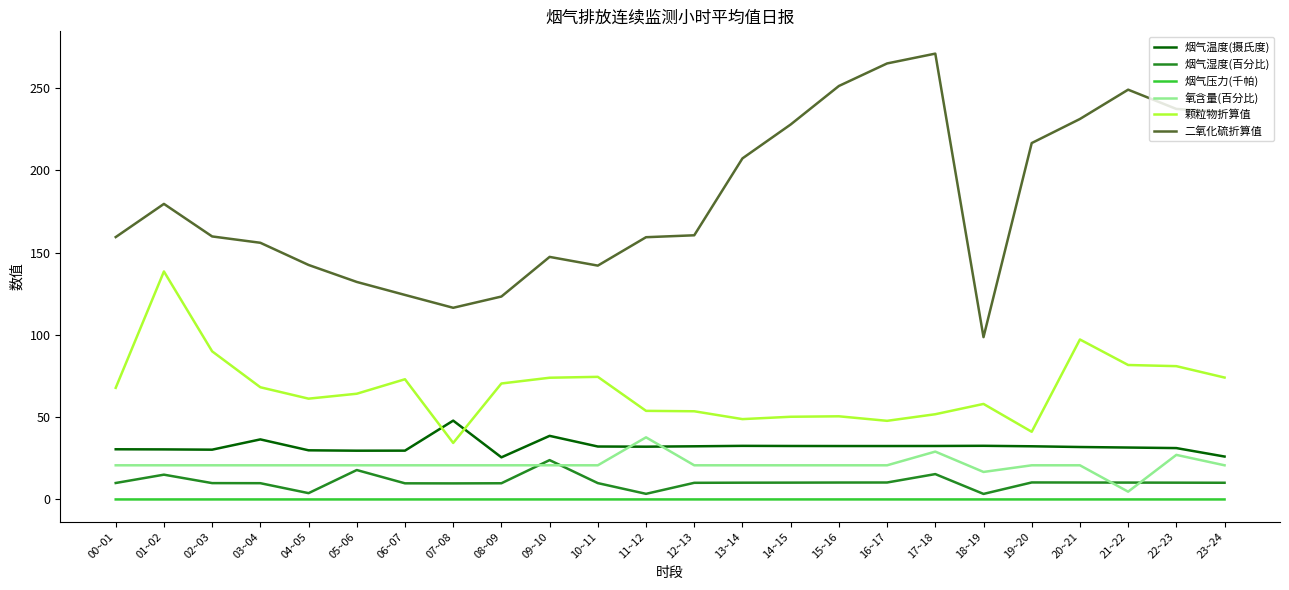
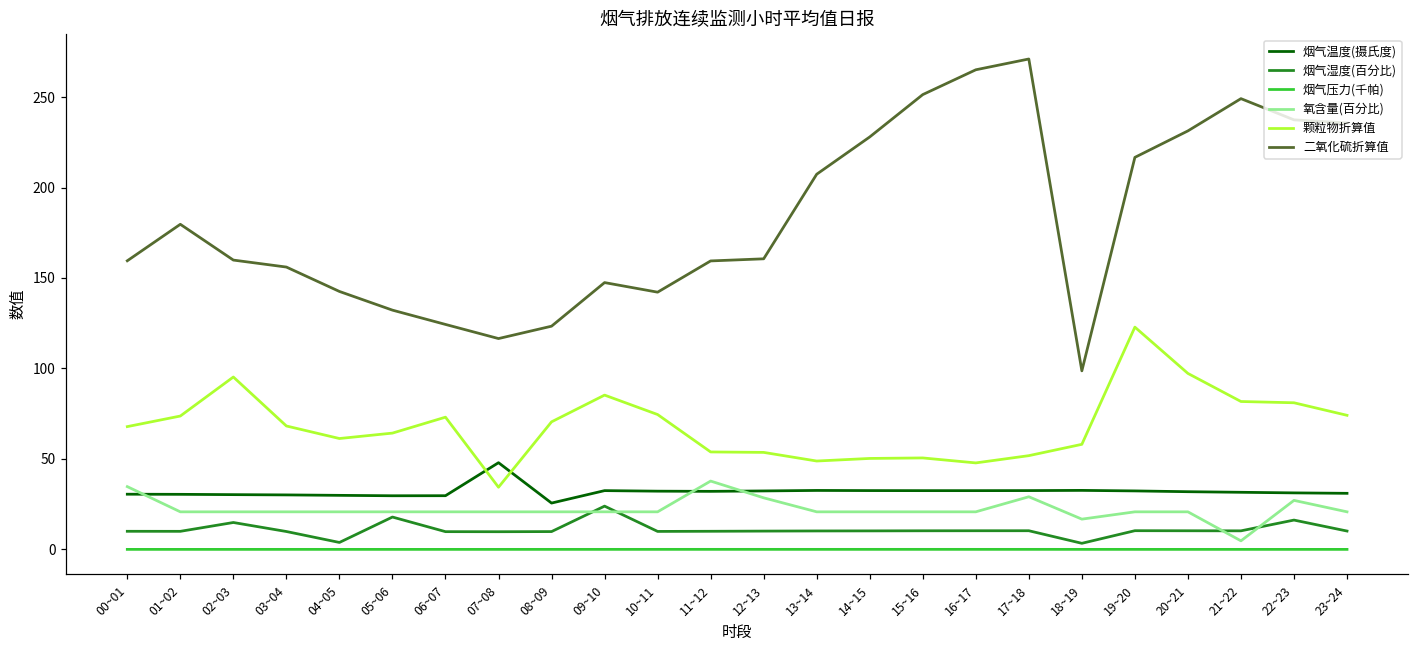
氧含量(百分比), 00~01: 21 -> 35
烟气湿度(百分比), 01~02: 15 -> 10
颗粒物折算值, 01~02: 139 -> 74
烟气湿度(百分比), 02~03: 10 -> 15
颗粒物折算值, 02~03: 90 -> 95
烟气温度(摄氏度), 03~04: 37 -> 30
烟气温度(摄氏度), 09~10: 39 -> 32
颗粒物折算值, 09~10: 74 -> 85
烟气湿度(百分比), 11~12: 3 -> 10
氧含量(百分比), 12~13: 21 -> 28
烟气湿度(百分比), 17~18: 15 -> 10
颗粒物折算值, 19~20: 41 -> 123
烟气湿度(百分比), 22~23: 10 -> 16
烟气温度(摄氏度), 23~24: 26 -> 31
